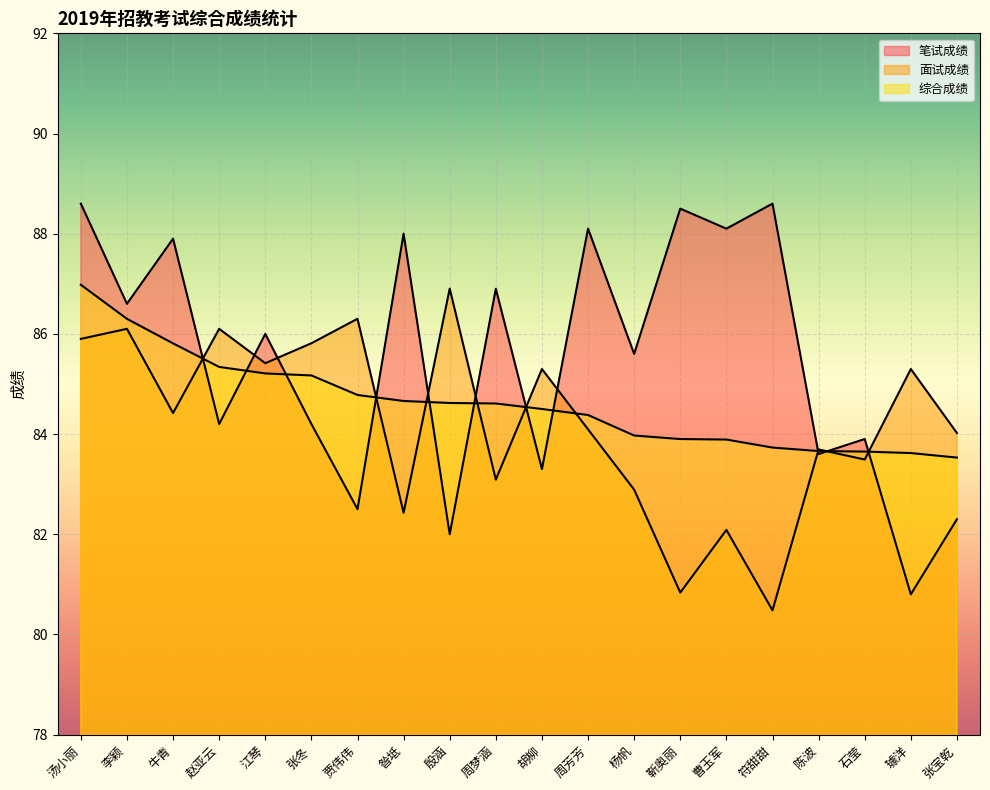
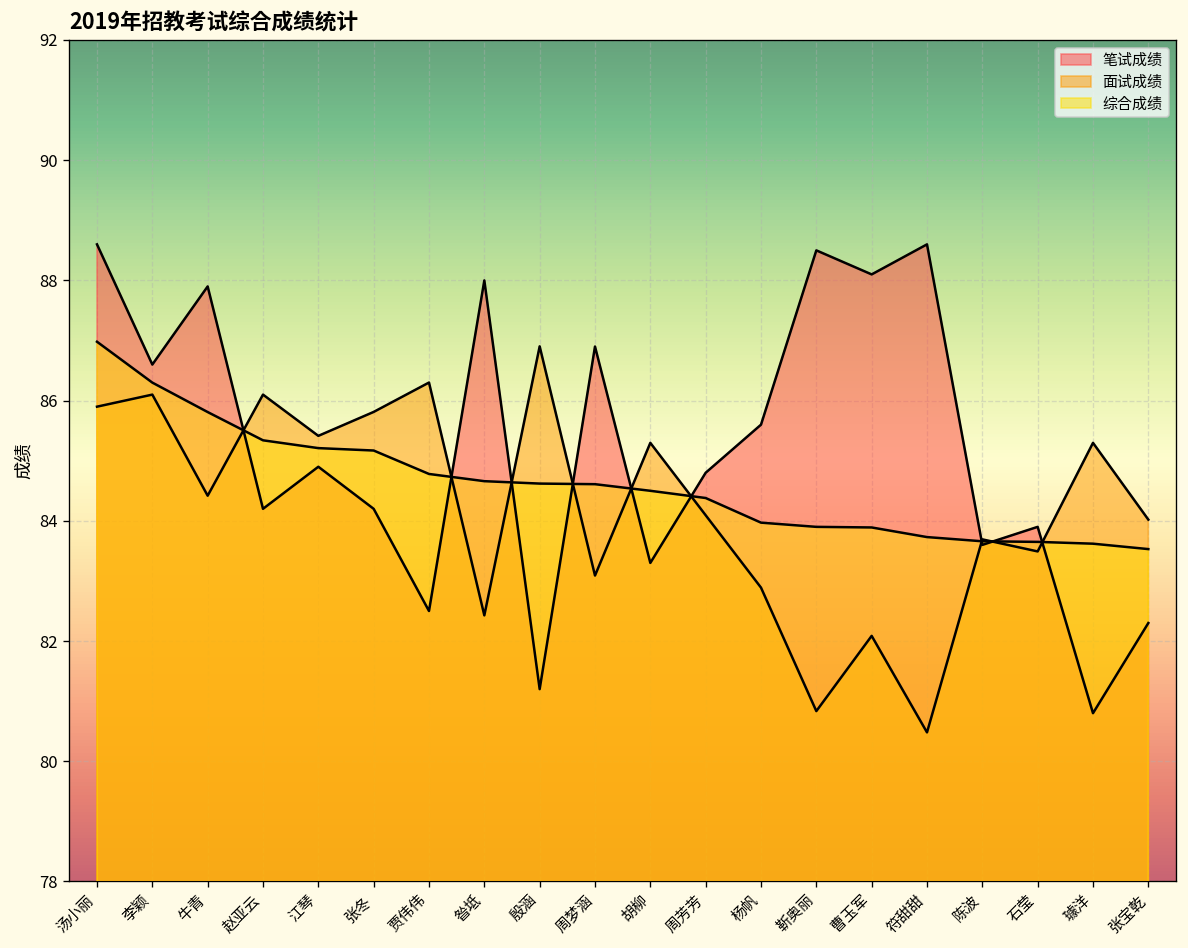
笔试成绩, 江琴: 86.0 -> 84.9
笔试成绩, 殷涵: 82.0 -> 81.2
笔试成绩, 周芳芳: 88.1 -> 84.8
